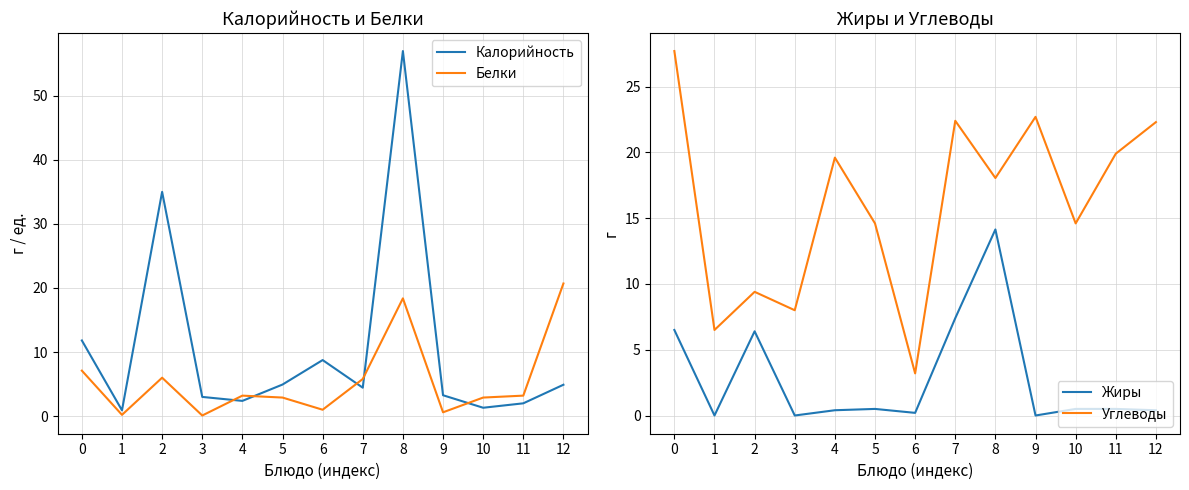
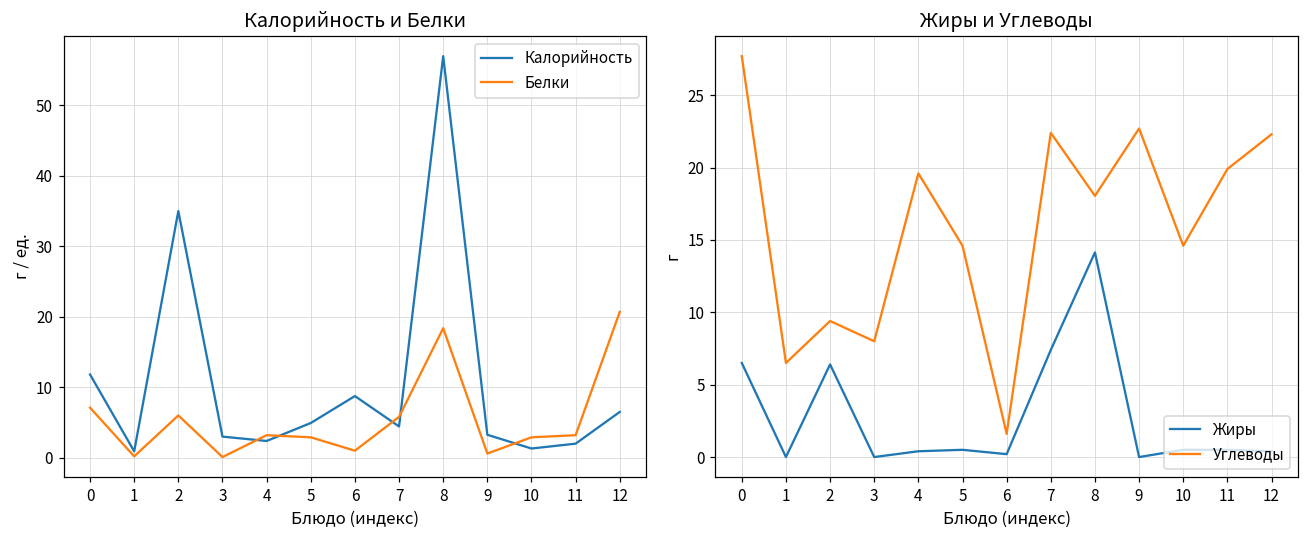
Калорийность и Белки, Калорийность, 12: 5 -> 7
Жиры и Углеводы, Углеводы, 6: 3.2 -> 1.6
